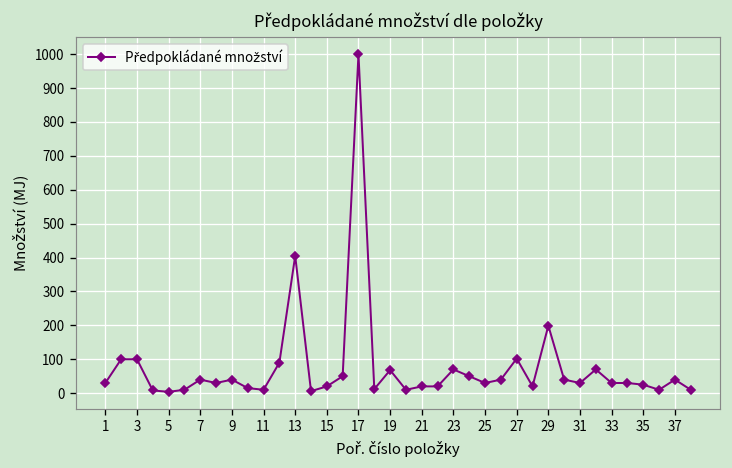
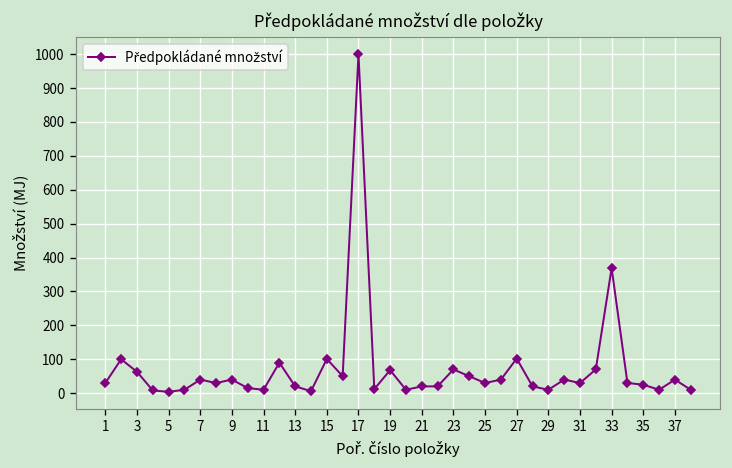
3: 100 -> 60
13: 410 -> 20
15: 20 -> 100
29: 200 -> 10
33: 30 -> 370
